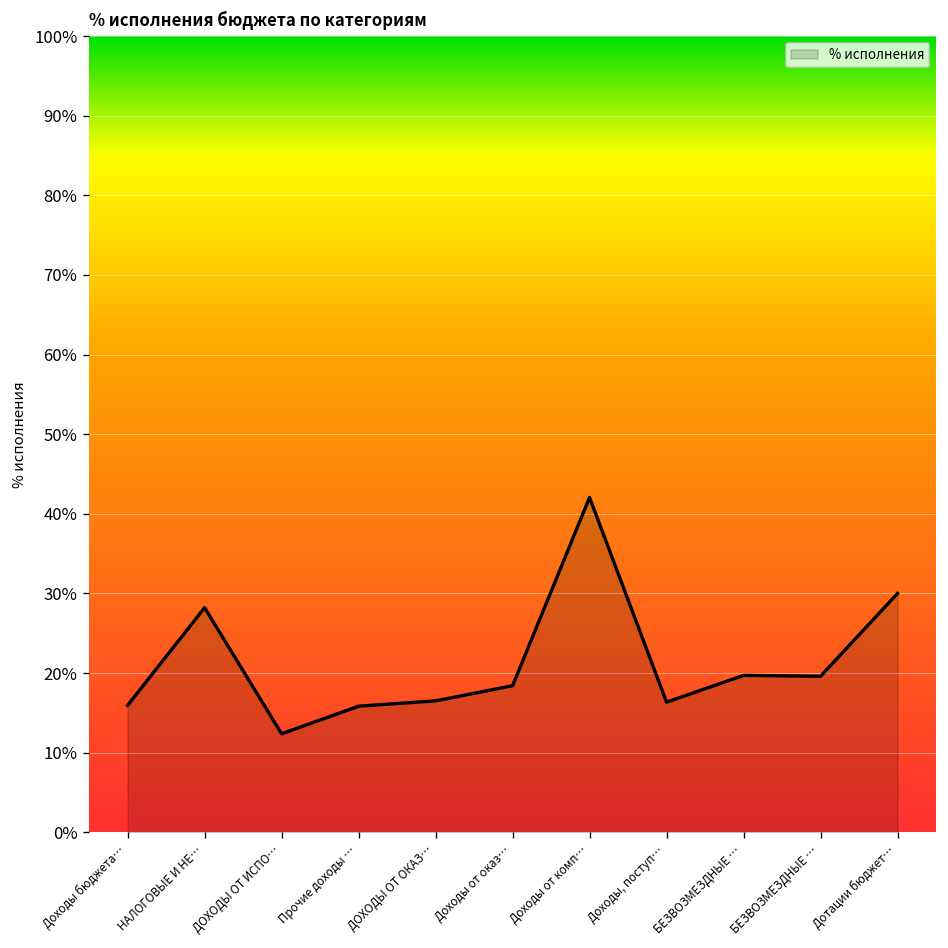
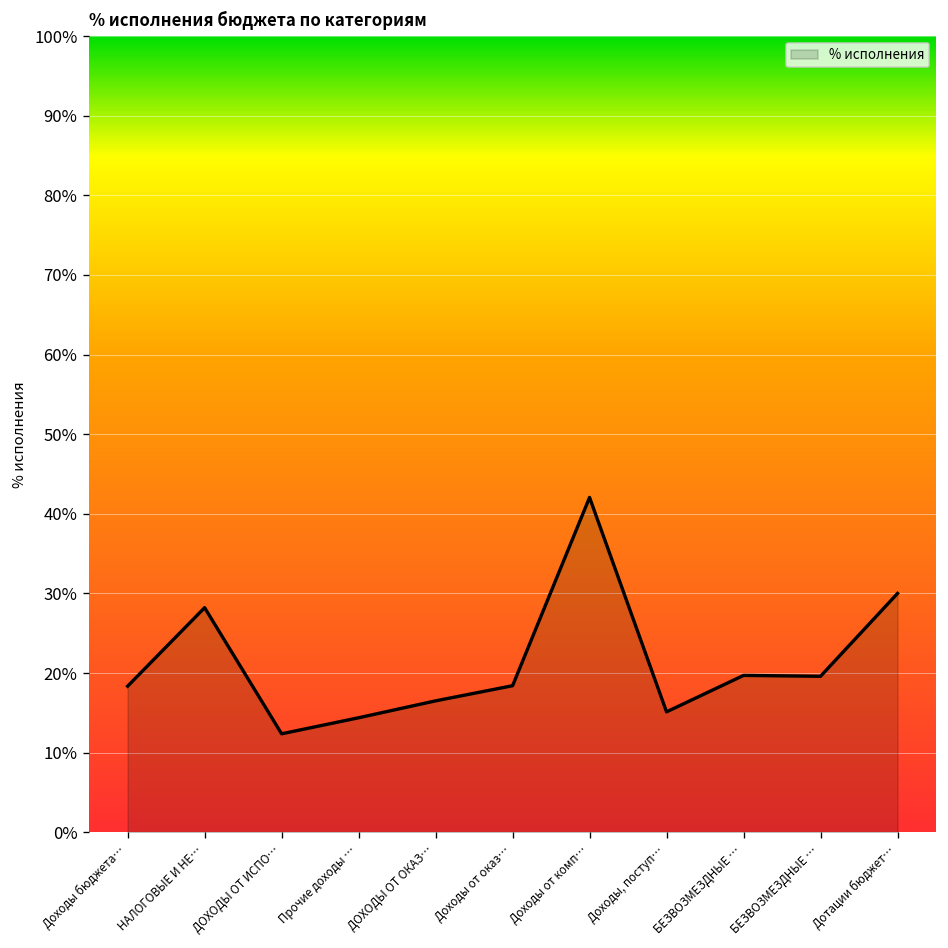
Доходы бюджета…: 16% -> 18%
Прочие доходы …: 16% -> 14%
Доходы, поступ…: 16% -> 15%
